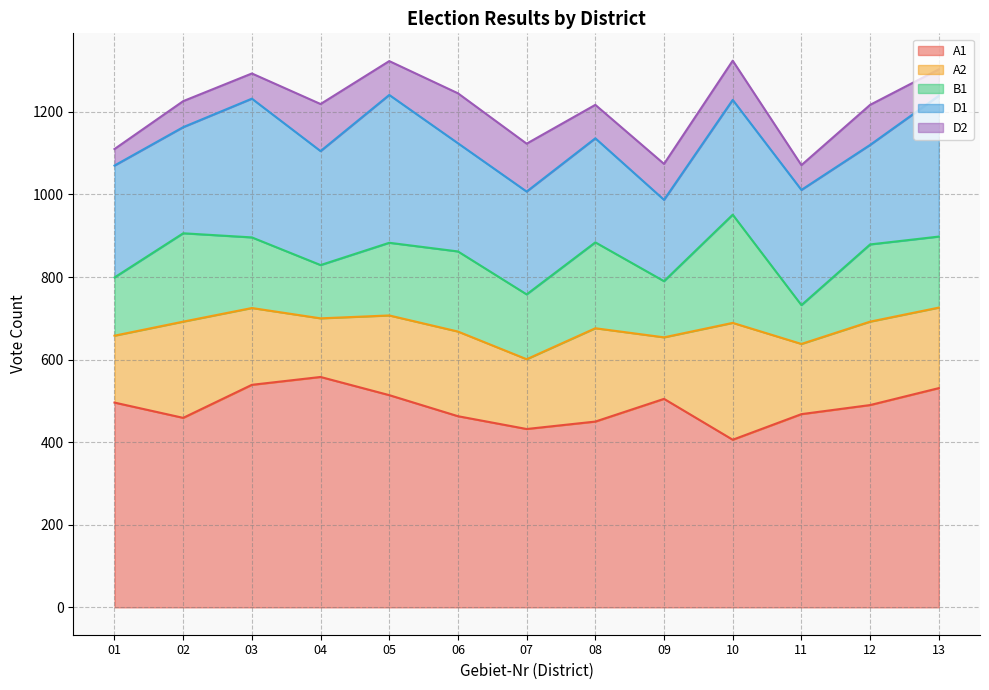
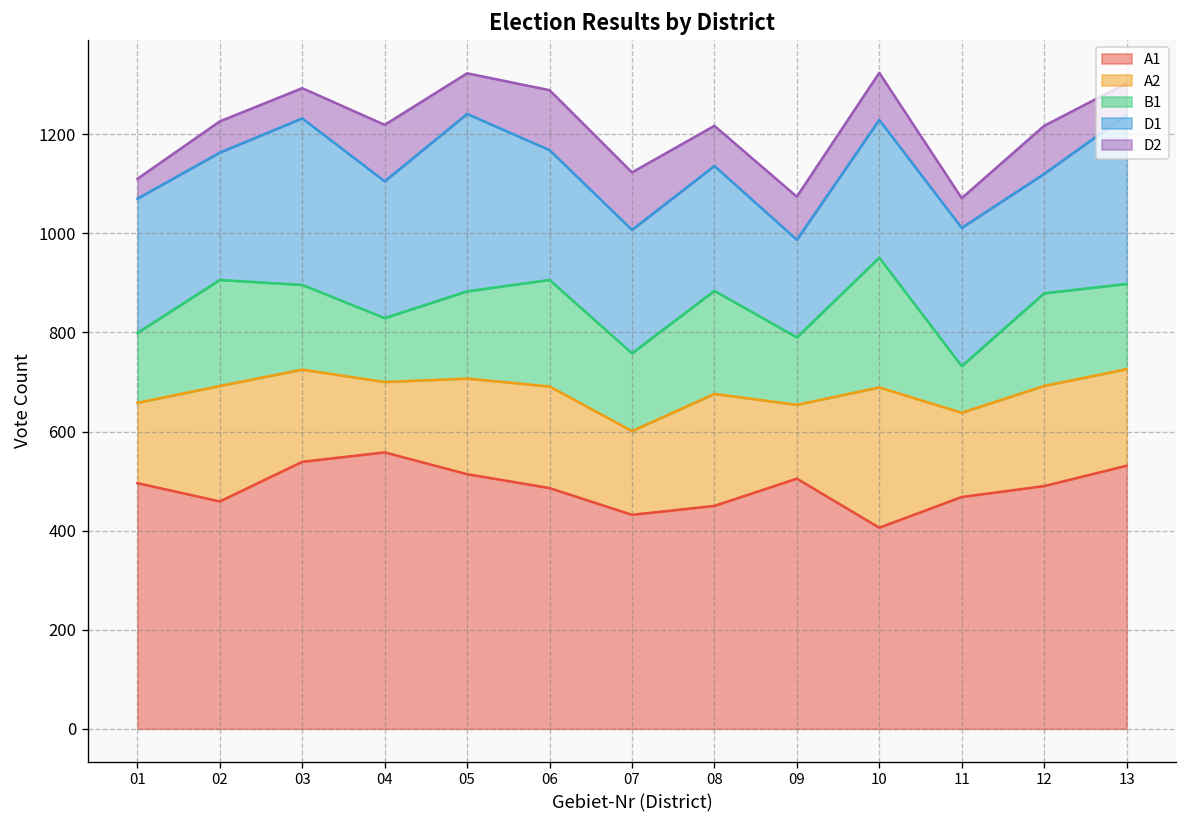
A1, 06: 460 -> 490
B1, 06: 190 -> 220
